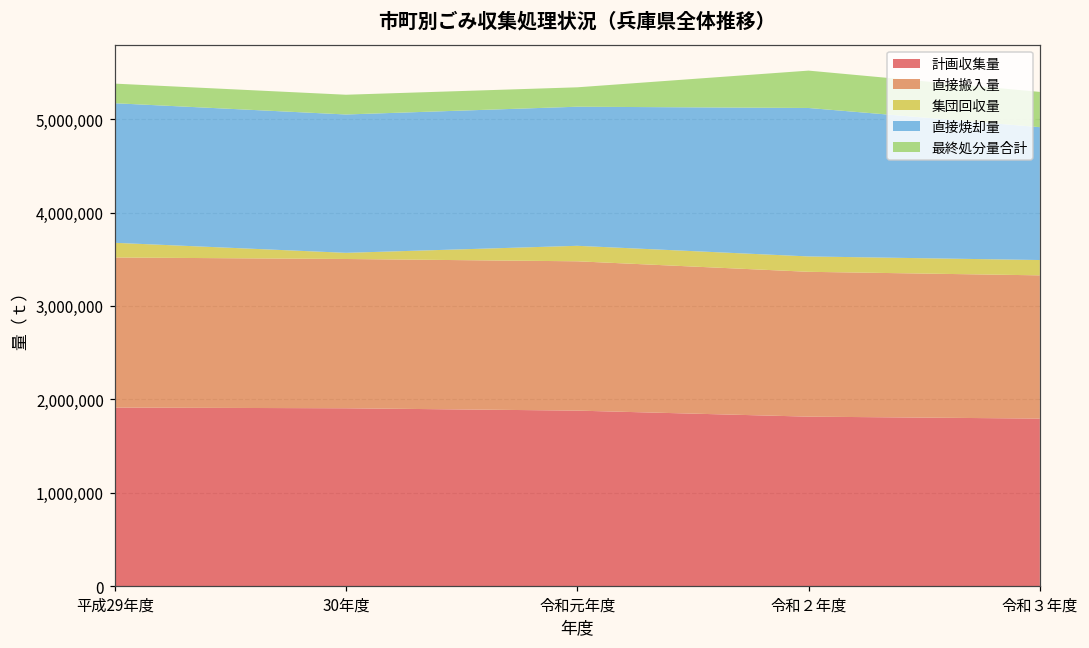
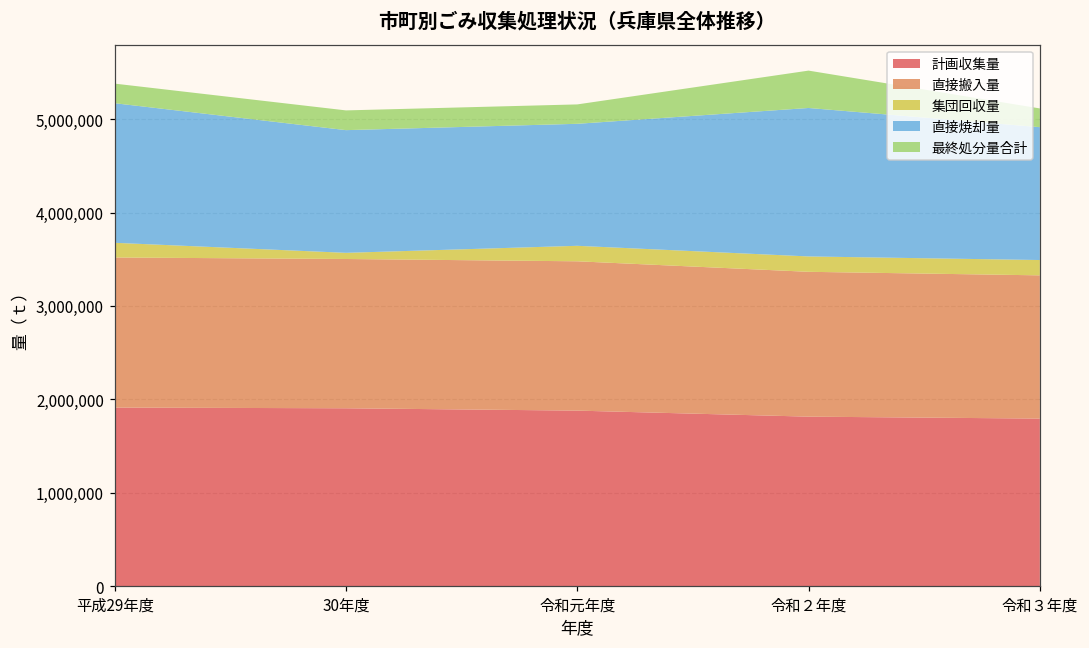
直接焼却量, 30年度: 1,500,000 -> 1,300,000
直接焼却量, 令和元年度: 1,500,000 -> 1,300,000
最終処分量合計, 令和３年度: 400,000 -> 200,000
